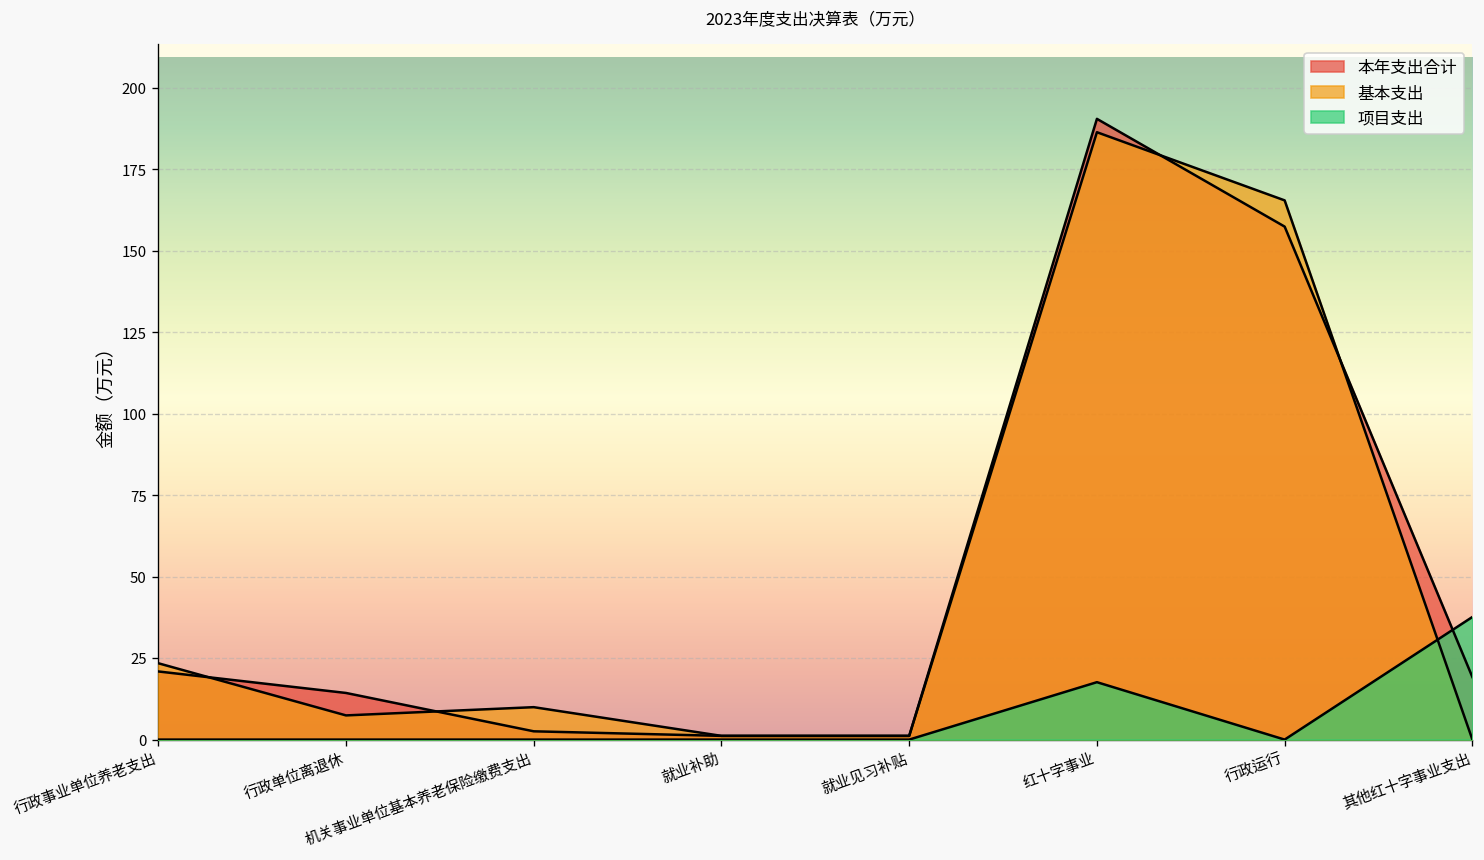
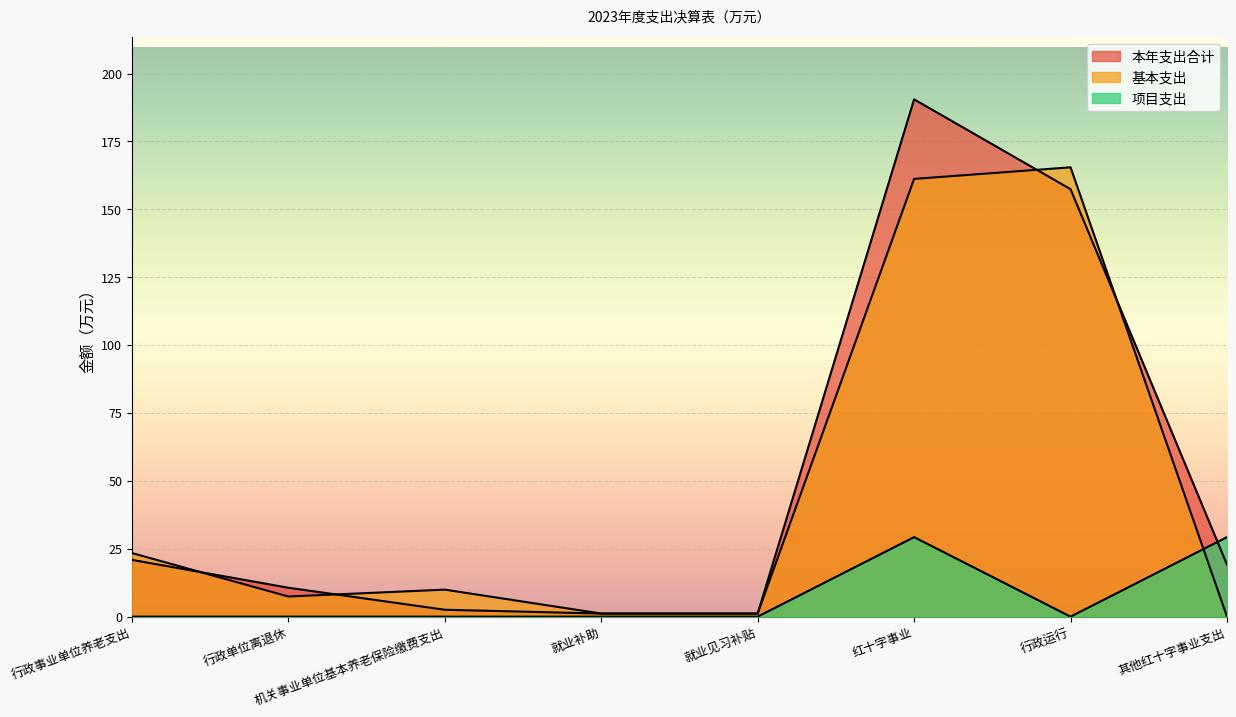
本年支出合计, 行政单位离退休: 14 -> 11
基本支出, 红十字事业: 186 -> 161
项目支出, 红十字事业: 18 -> 29
项目支出, 其他红十字事业支出: 38 -> 29
